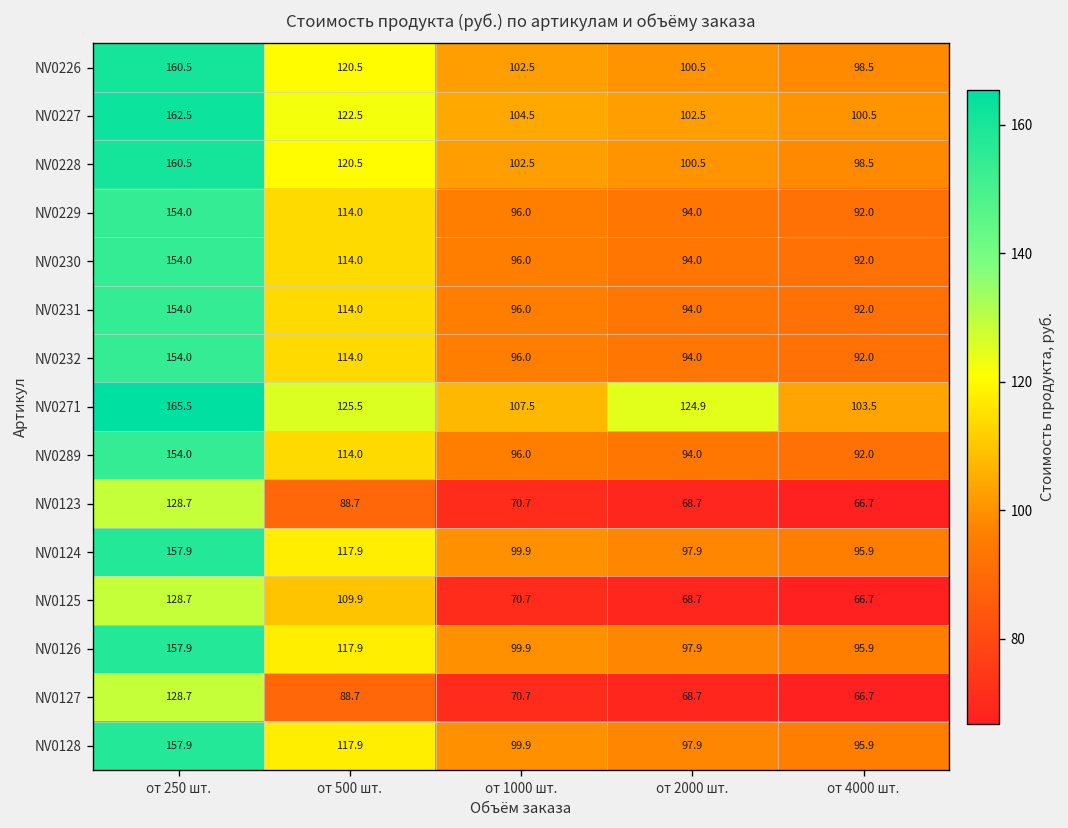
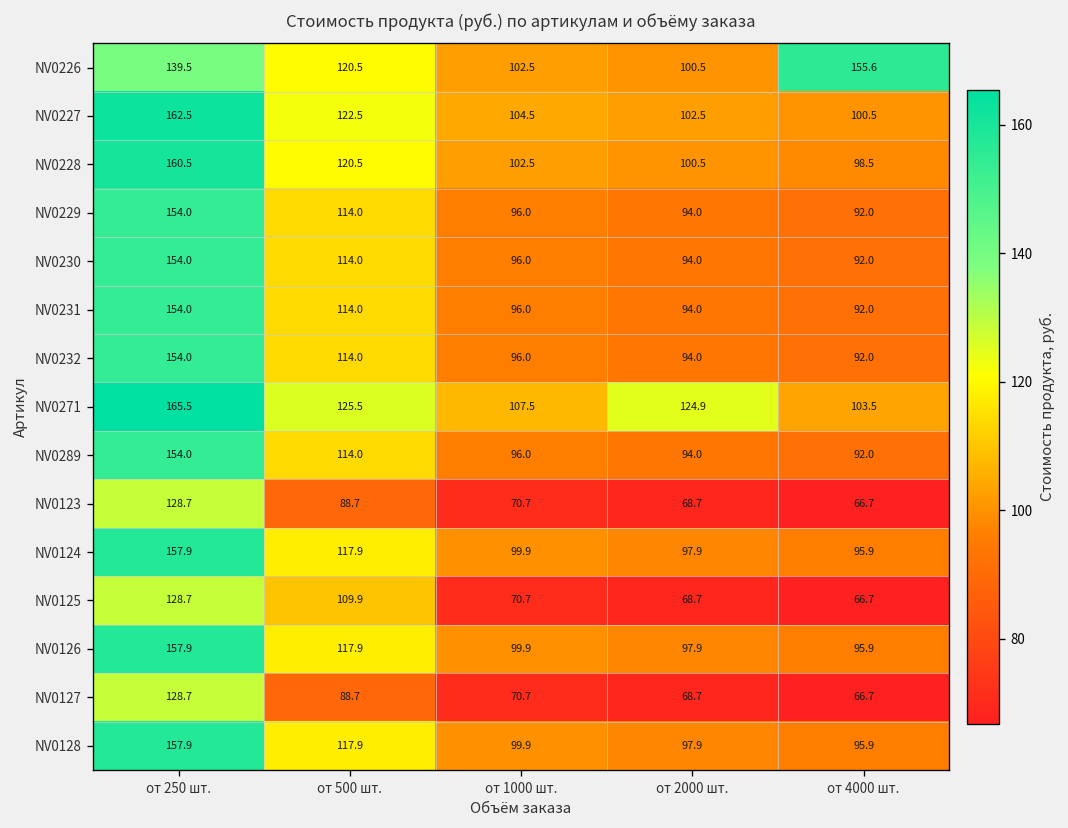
NV0226, от 250 шт.: 160.5 -> 139.5
NV0226, от 4000 шт.: 98.5 -> 155.6
